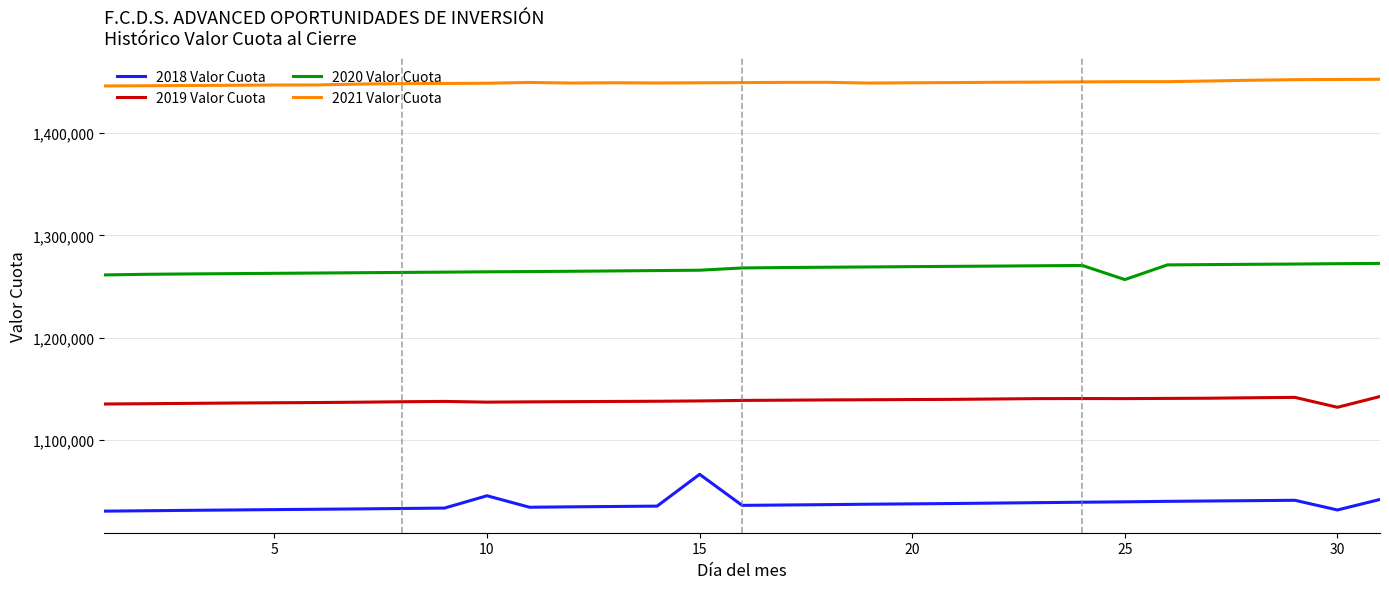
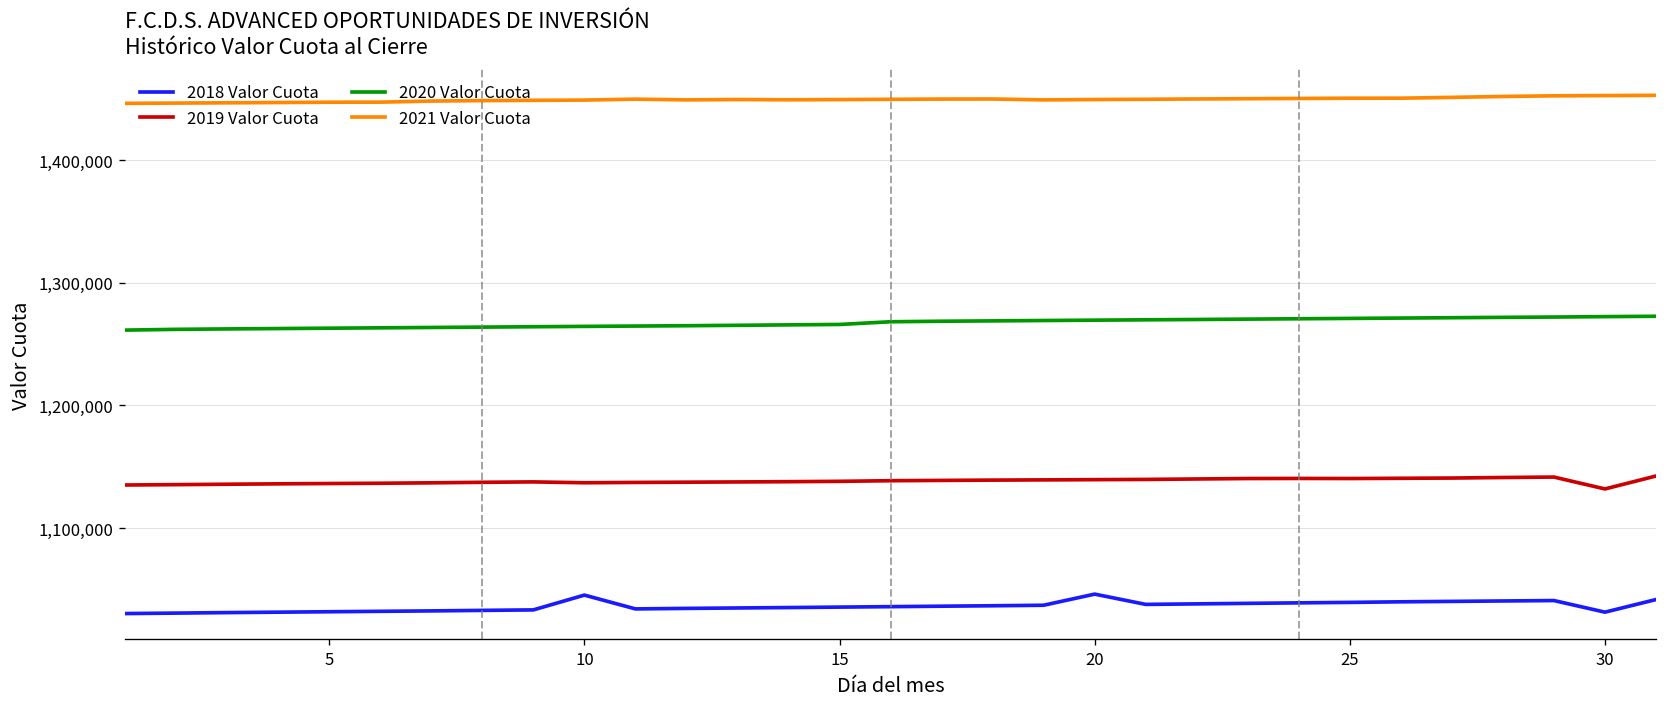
2018 Valor Cuota, 15: 1,066,000 -> 1,035,000
2018 Valor Cuota, 20: 1,037,000 -> 1,046,000
2020 Valor Cuota, 25: 1,257,000 -> 1,271,000
